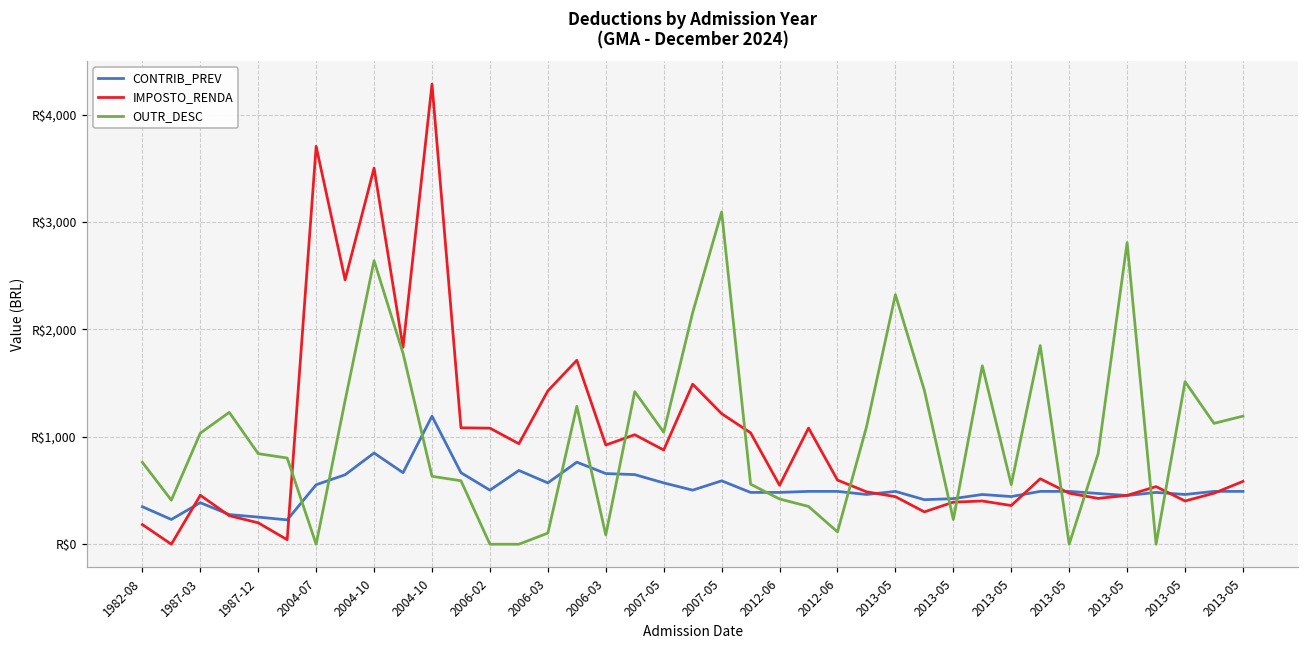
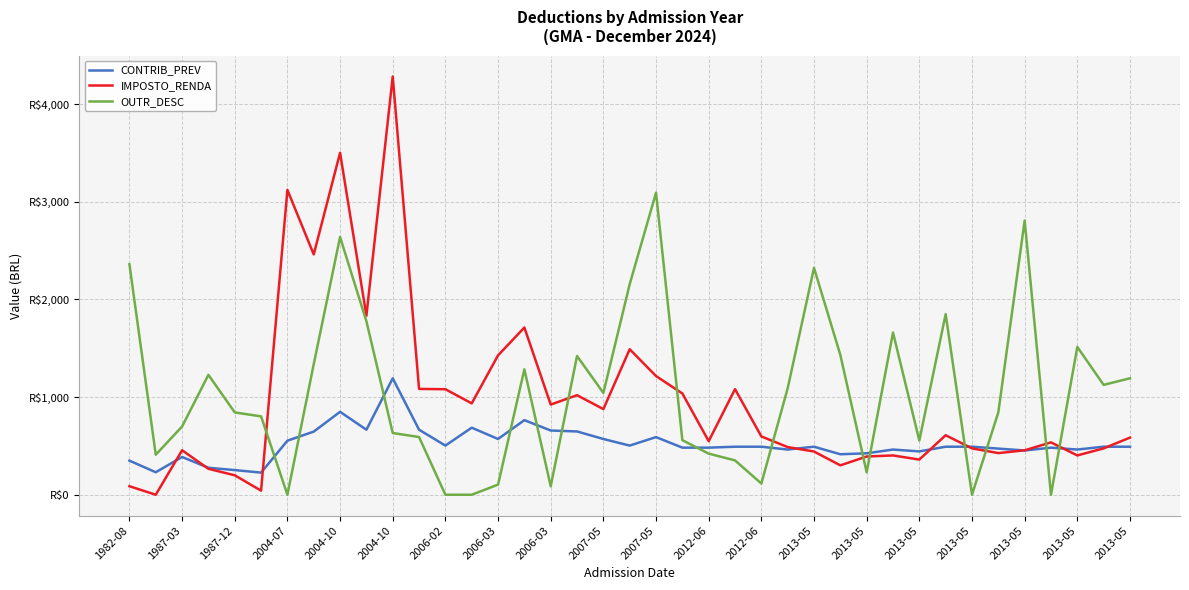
IMPOSTO_RENDA, 1982-08: R$200 -> R$100
OUTR_DESC, 1982-08: R$800 -> R$2,400
OUTR_DESC, 1987-03: R$1,000 -> R$700
IMPOSTO_RENDA, 2004-07: R$3,700 -> R$3,100
